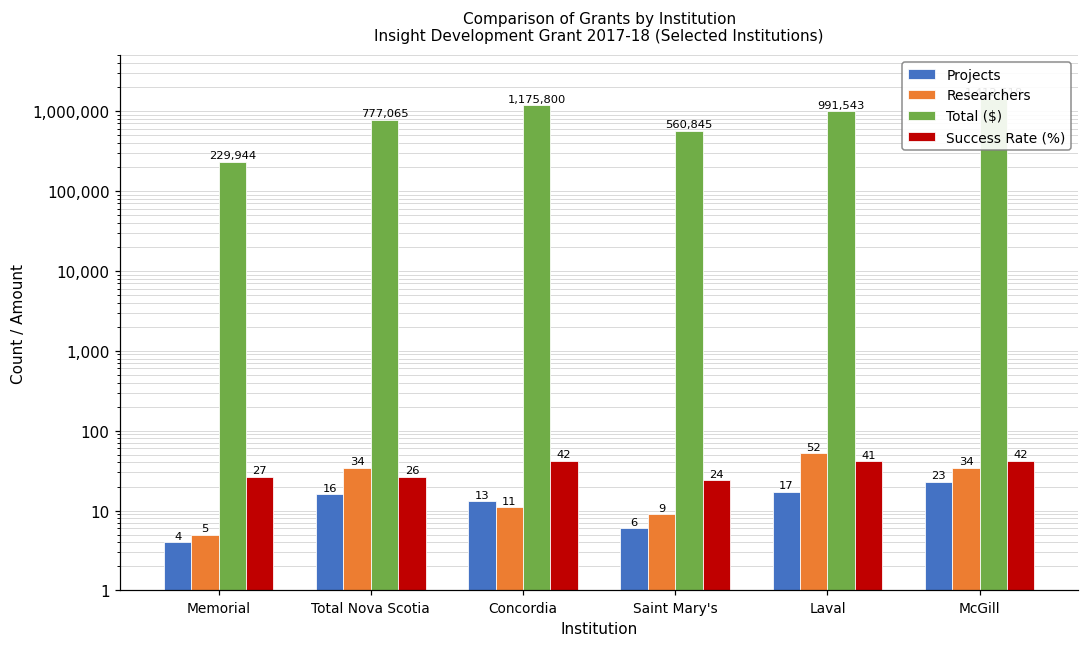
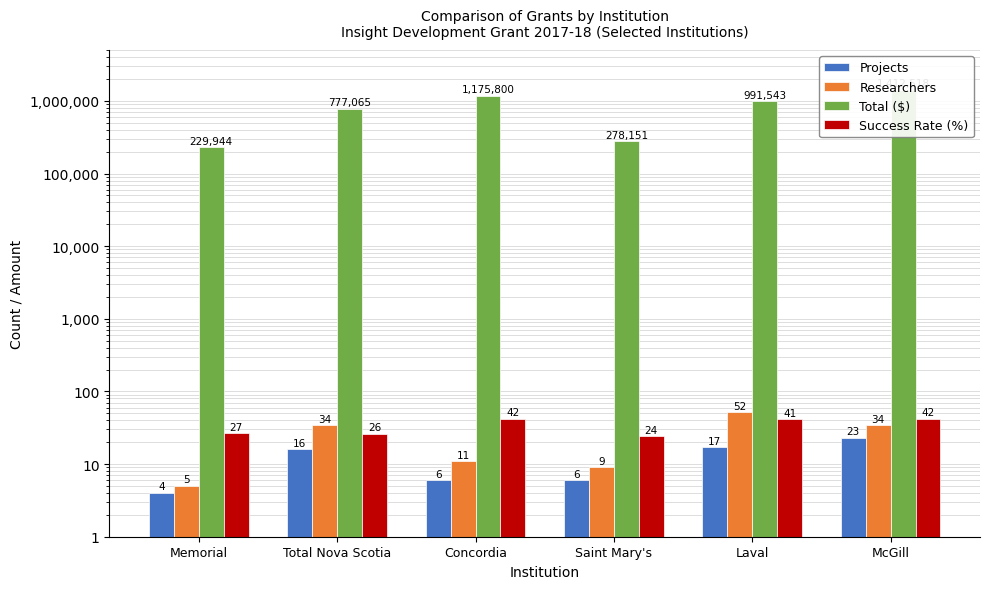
Projects, Concordia: 13 -> 6
Total ($), Saint Mary's: 560,845 -> 278,151
